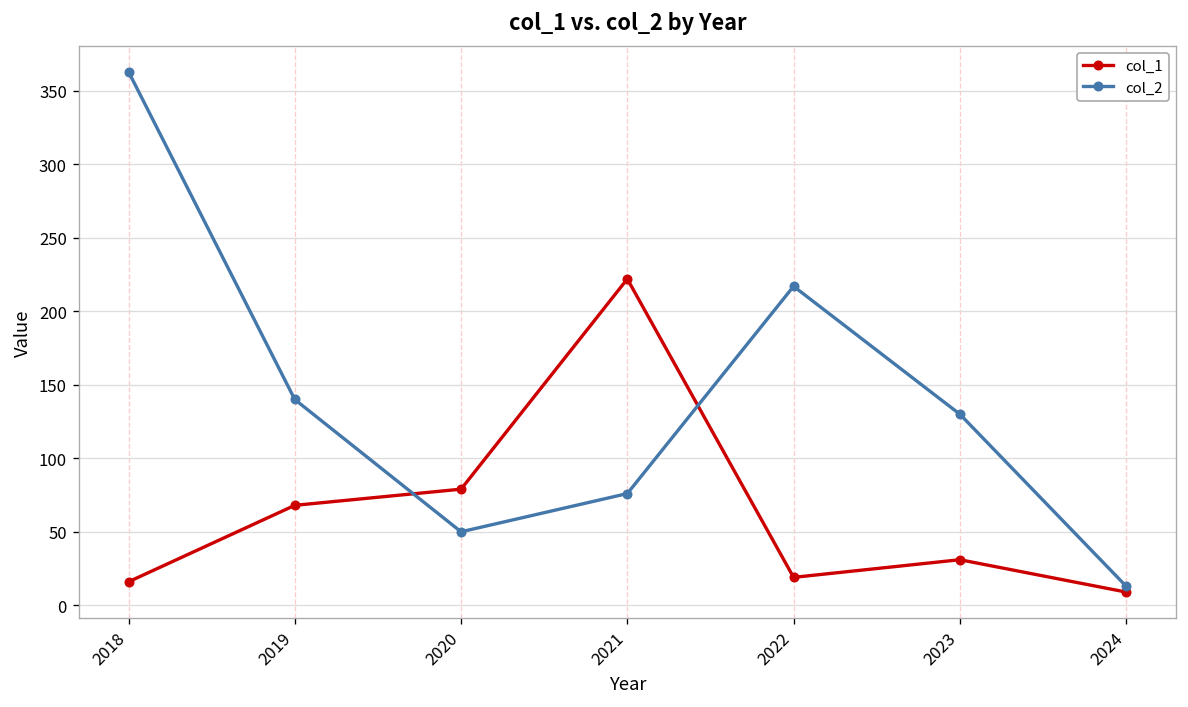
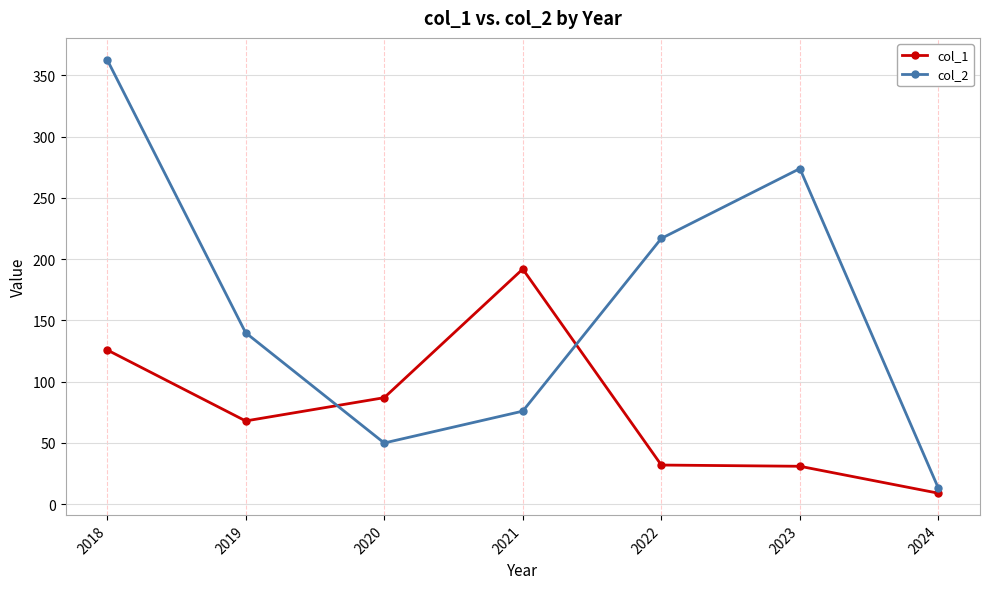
col_1, 2018: 16 -> 126
col_1, 2020: 79 -> 87
col_1, 2021: 222 -> 192
col_1, 2022: 19 -> 32
col_2, 2023: 130 -> 274
